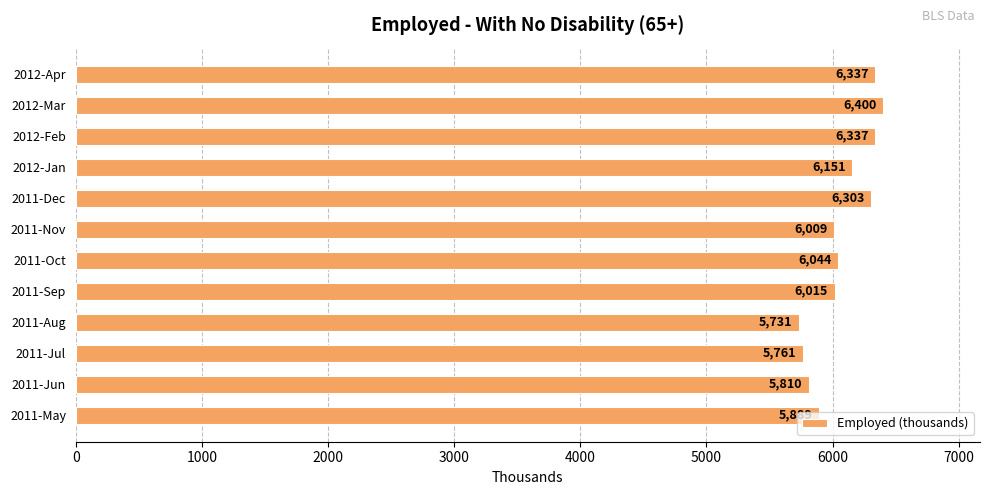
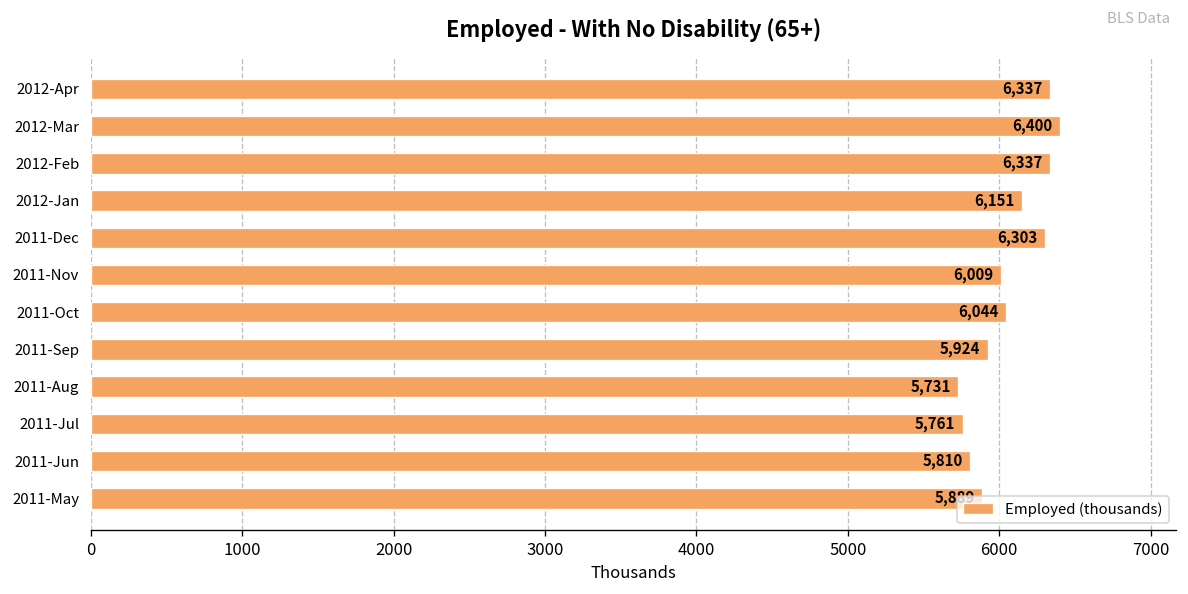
2011-Sep: 6,015 -> 5,924
